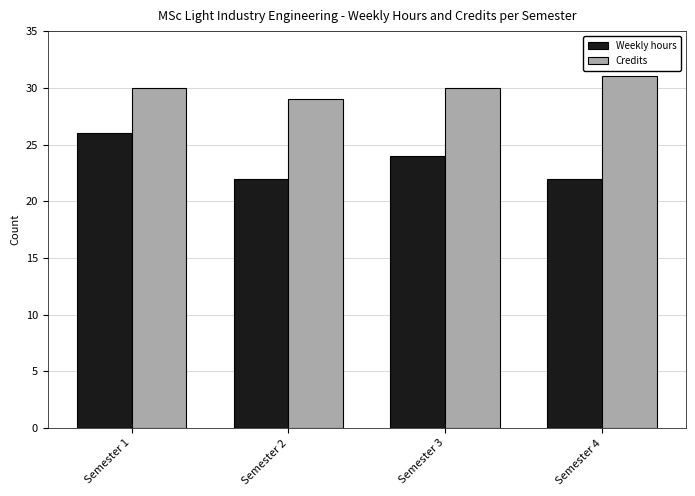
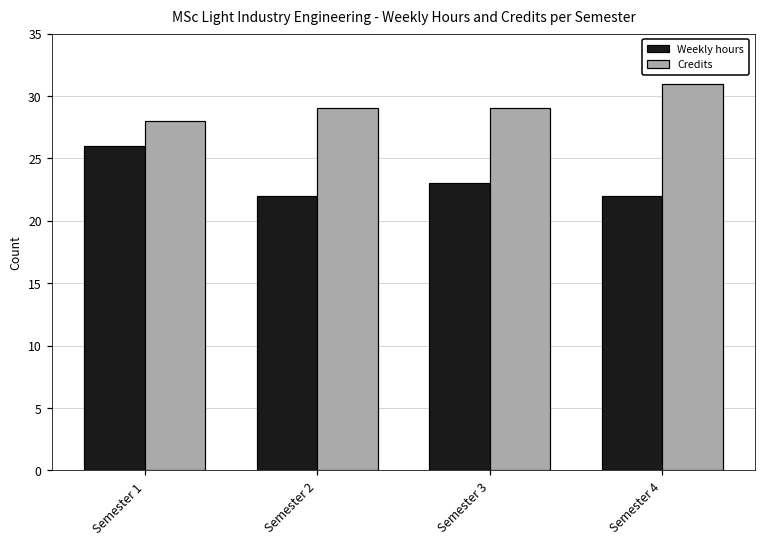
Credits, Semester 1: 30 -> 28
Weekly hours, Semester 3: 24 -> 23
Credits, Semester 3: 30 -> 29
